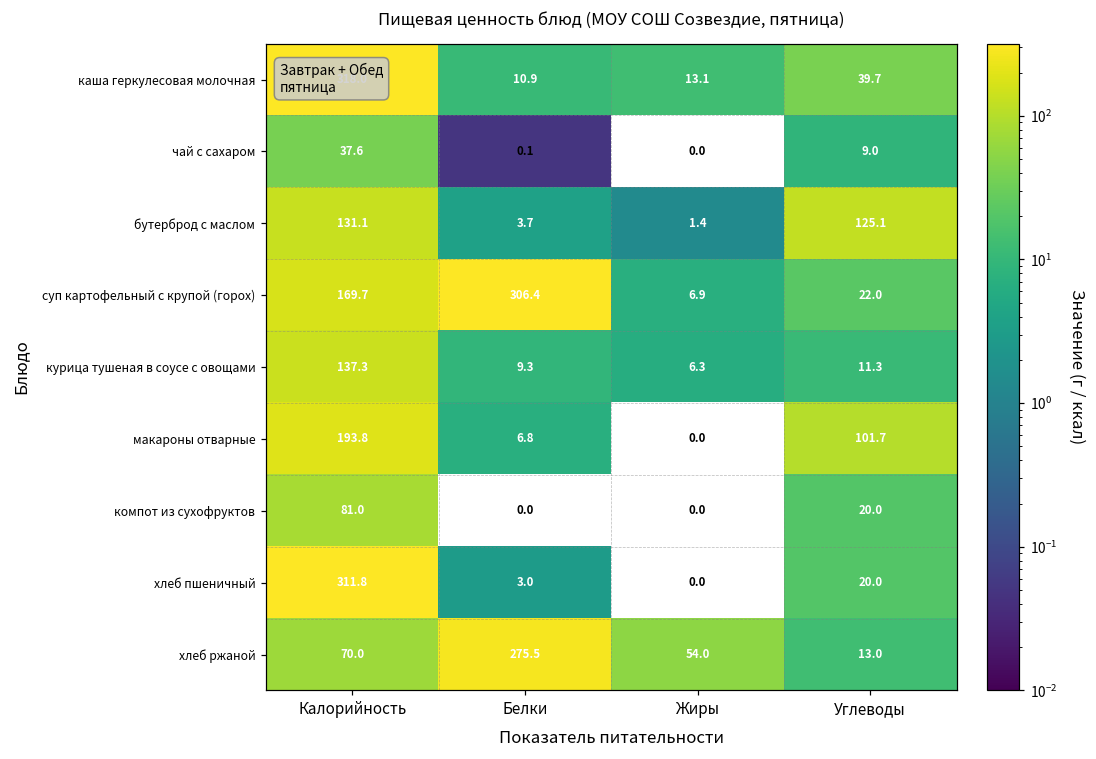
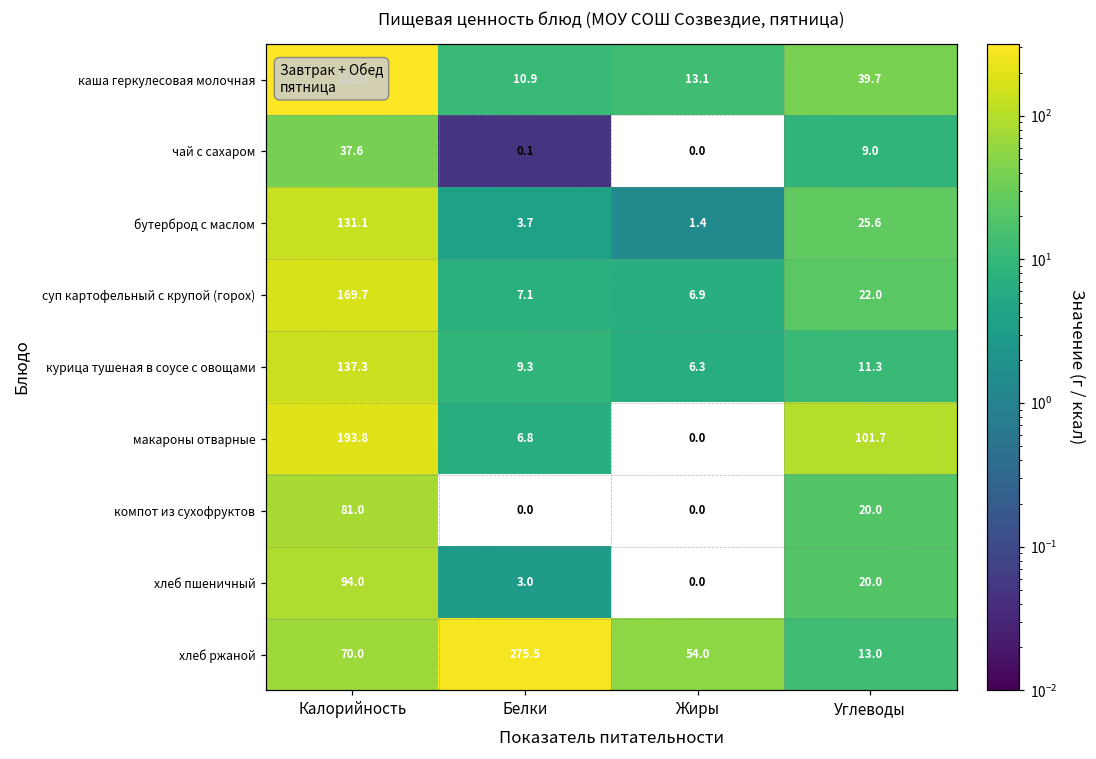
бутерброд с маслом, Углеводы: 125.1 -> 25.6
суп картофельный с крупой (горох), Белки: 306.4 -> 7.1
хлеб пшеничный, Калорийность: 311.8 -> 94.0
